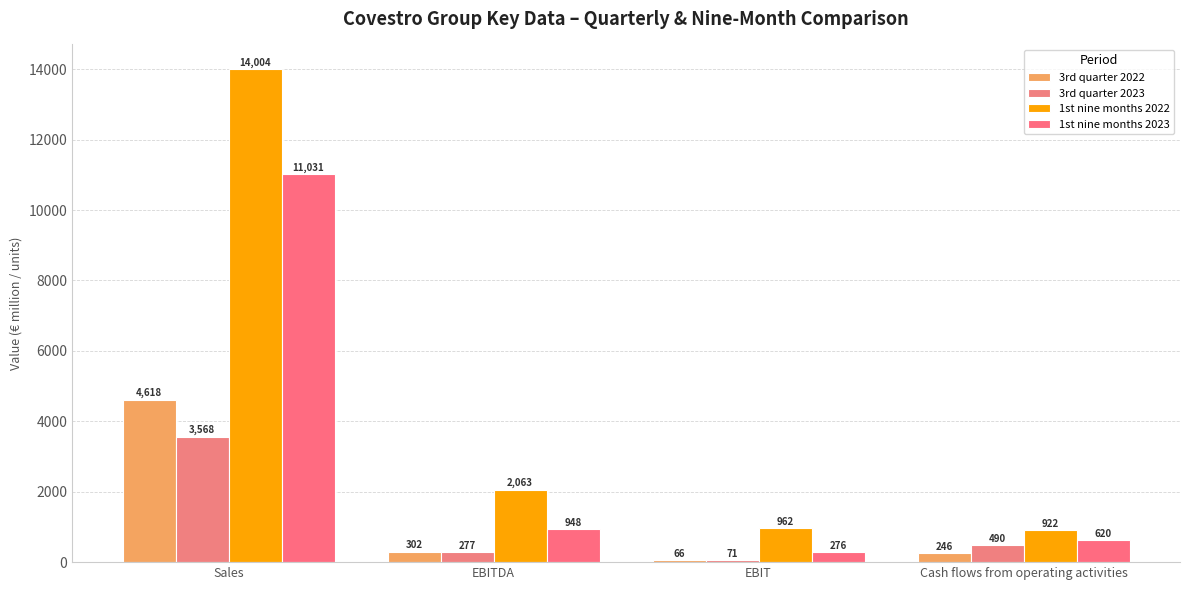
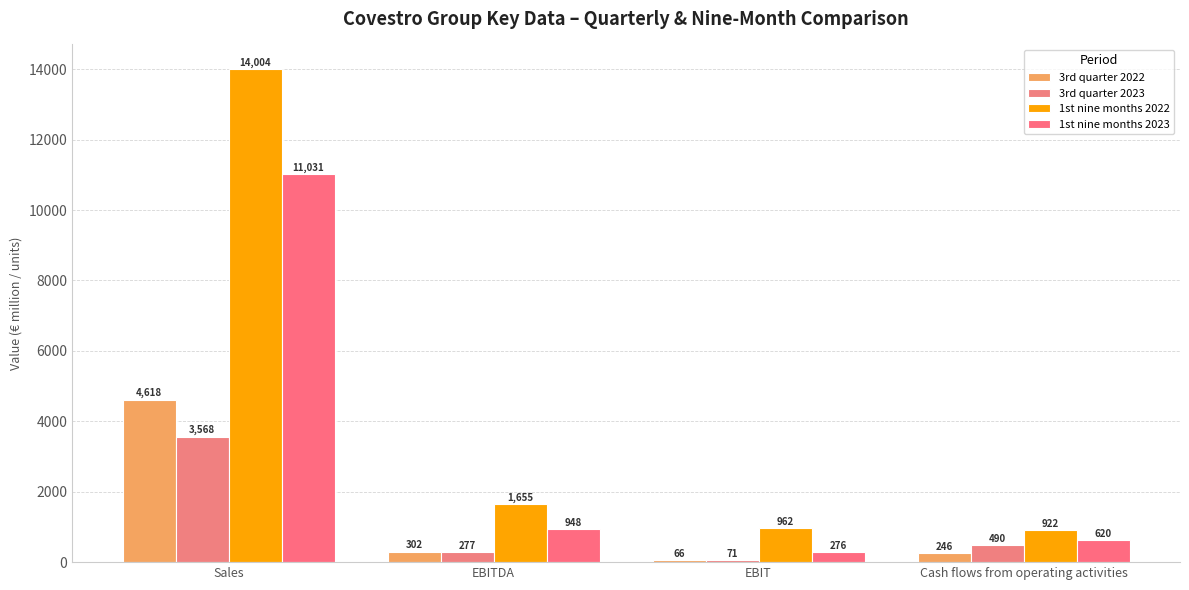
1st nine months 2022, EBITDA: 2,063 -> 1,655
